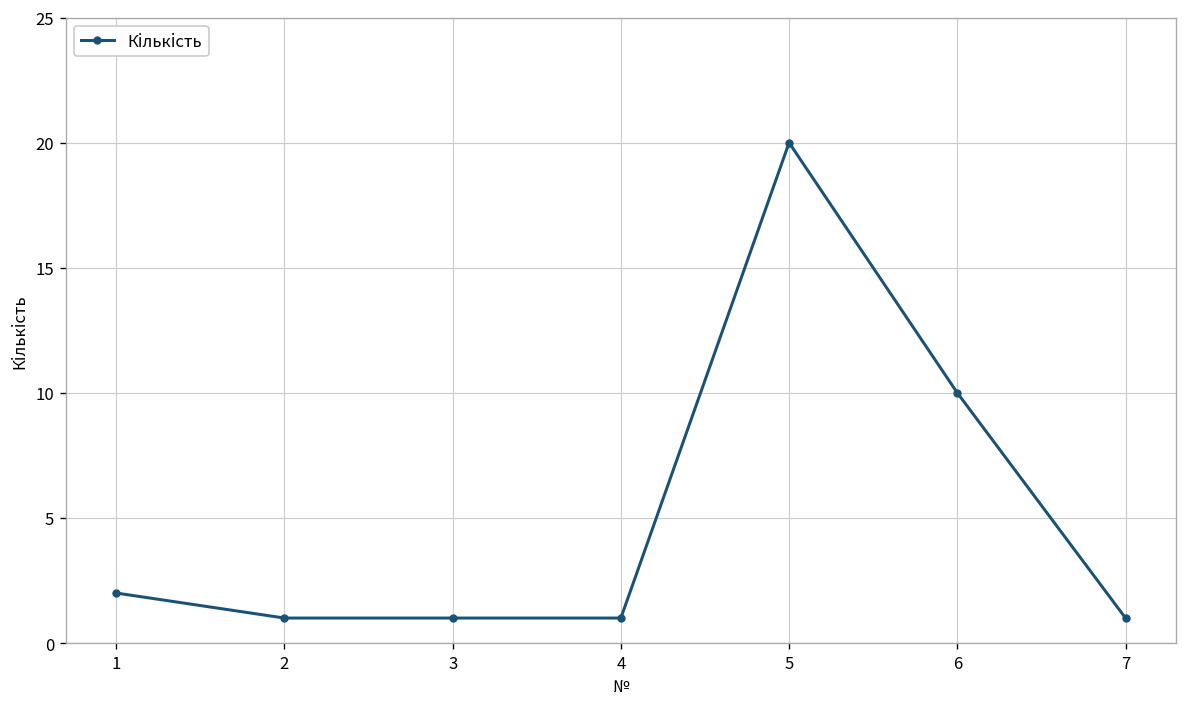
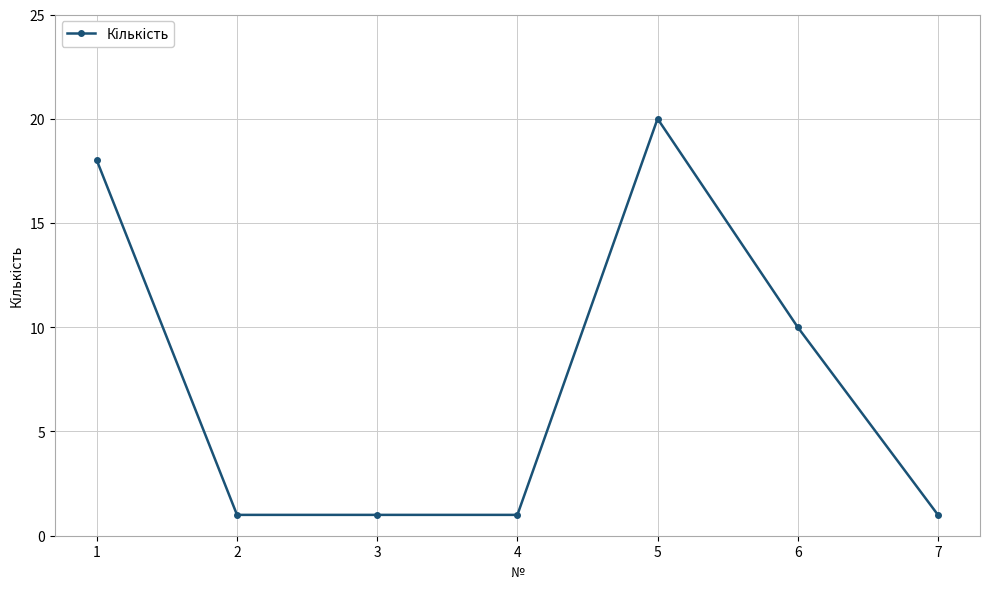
1: 2 -> 18
